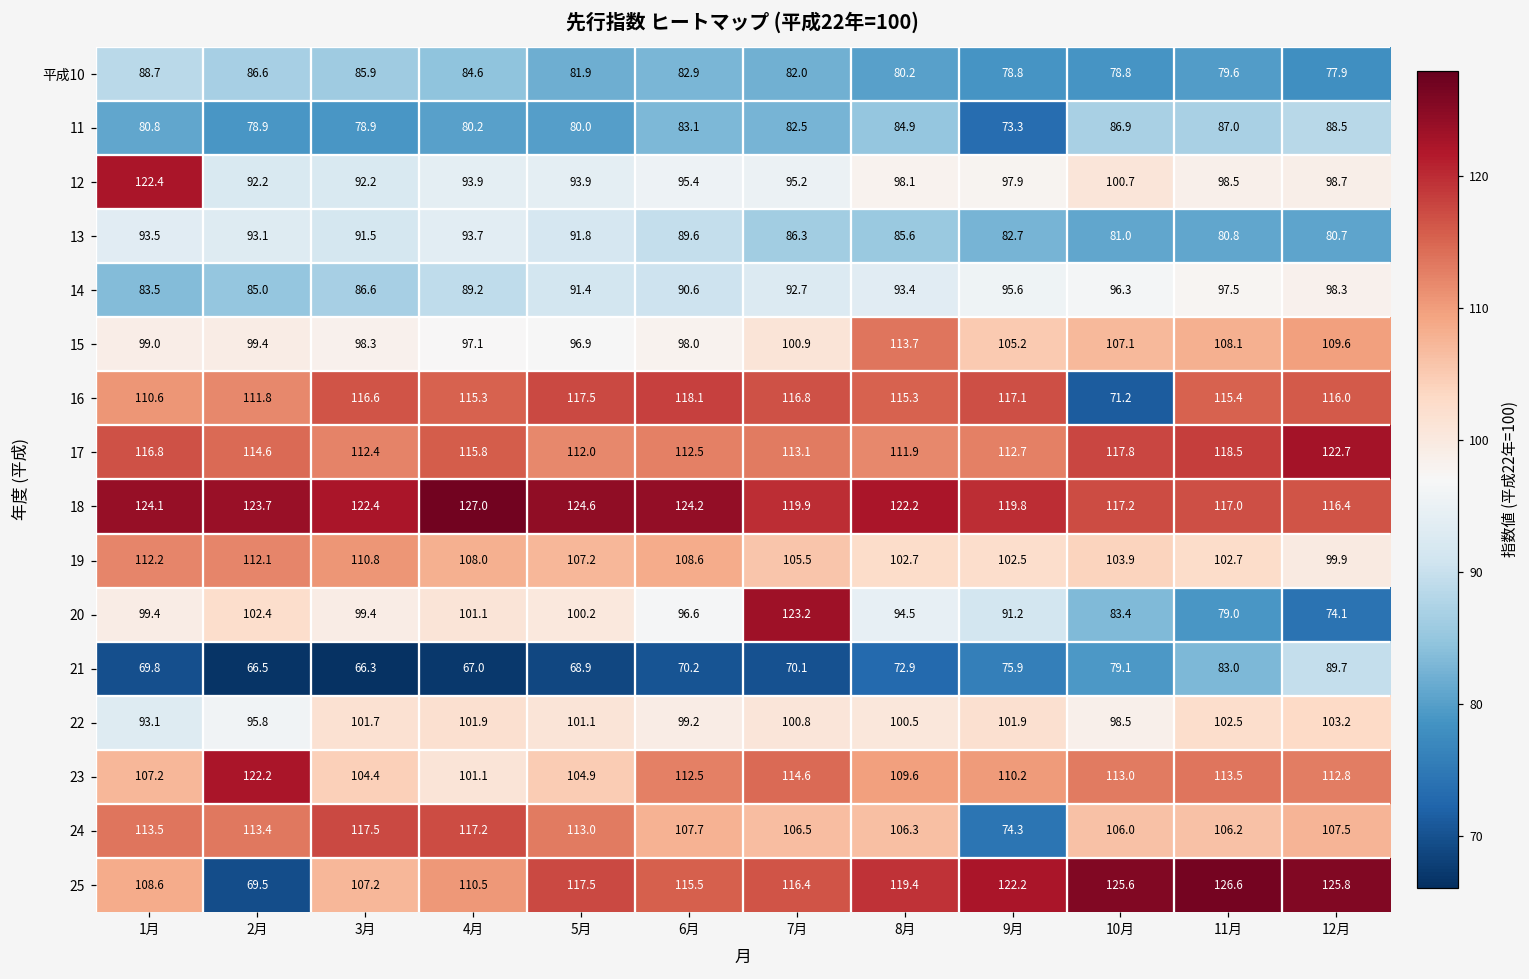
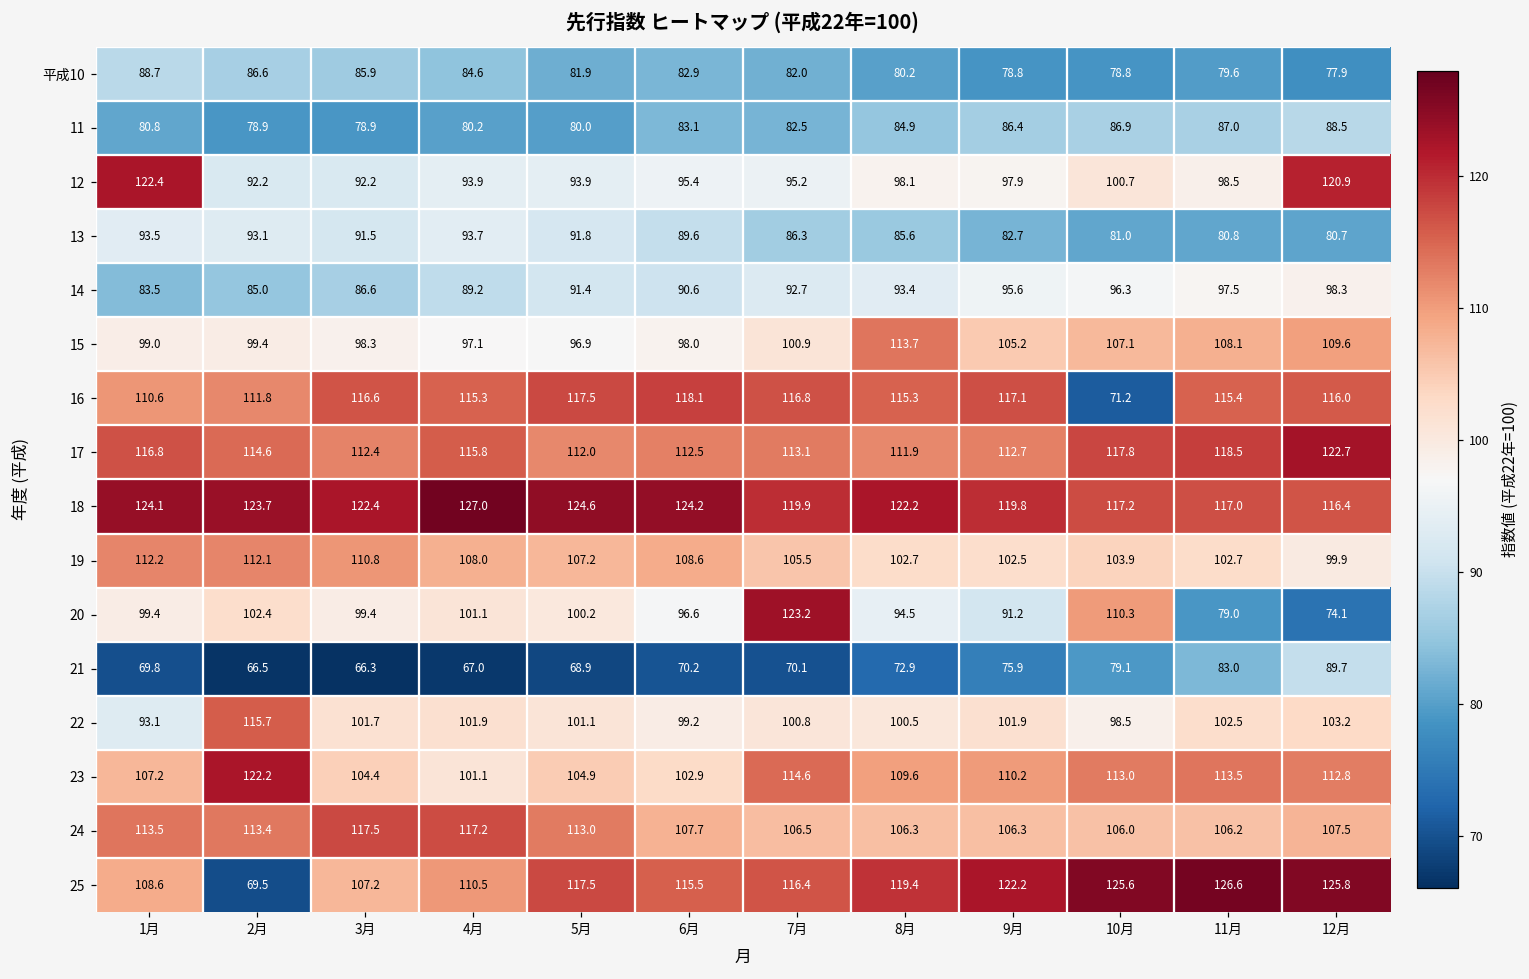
11, 9月: 73.3 -> 86.4
12, 12月: 98.7 -> 120.9
20, 10月: 83.4 -> 110.3
22, 2月: 95.8 -> 115.7
23, 6月: 112.5 -> 102.9
24, 9月: 74.3 -> 106.3
